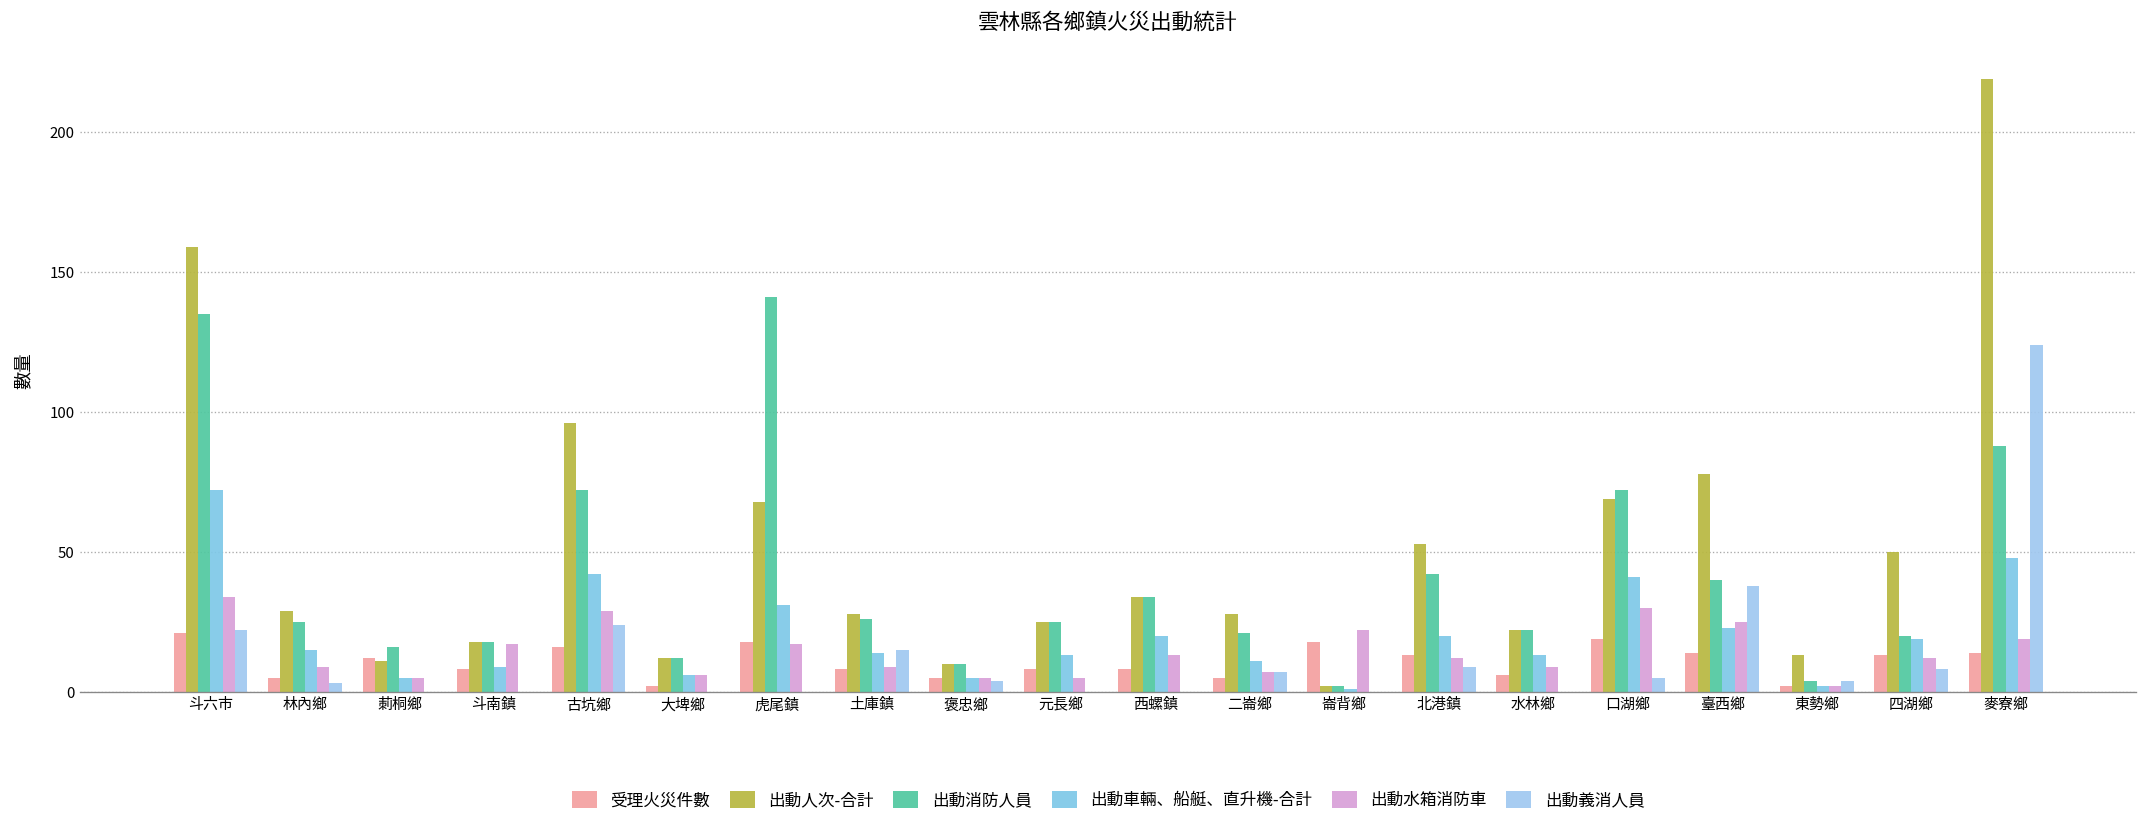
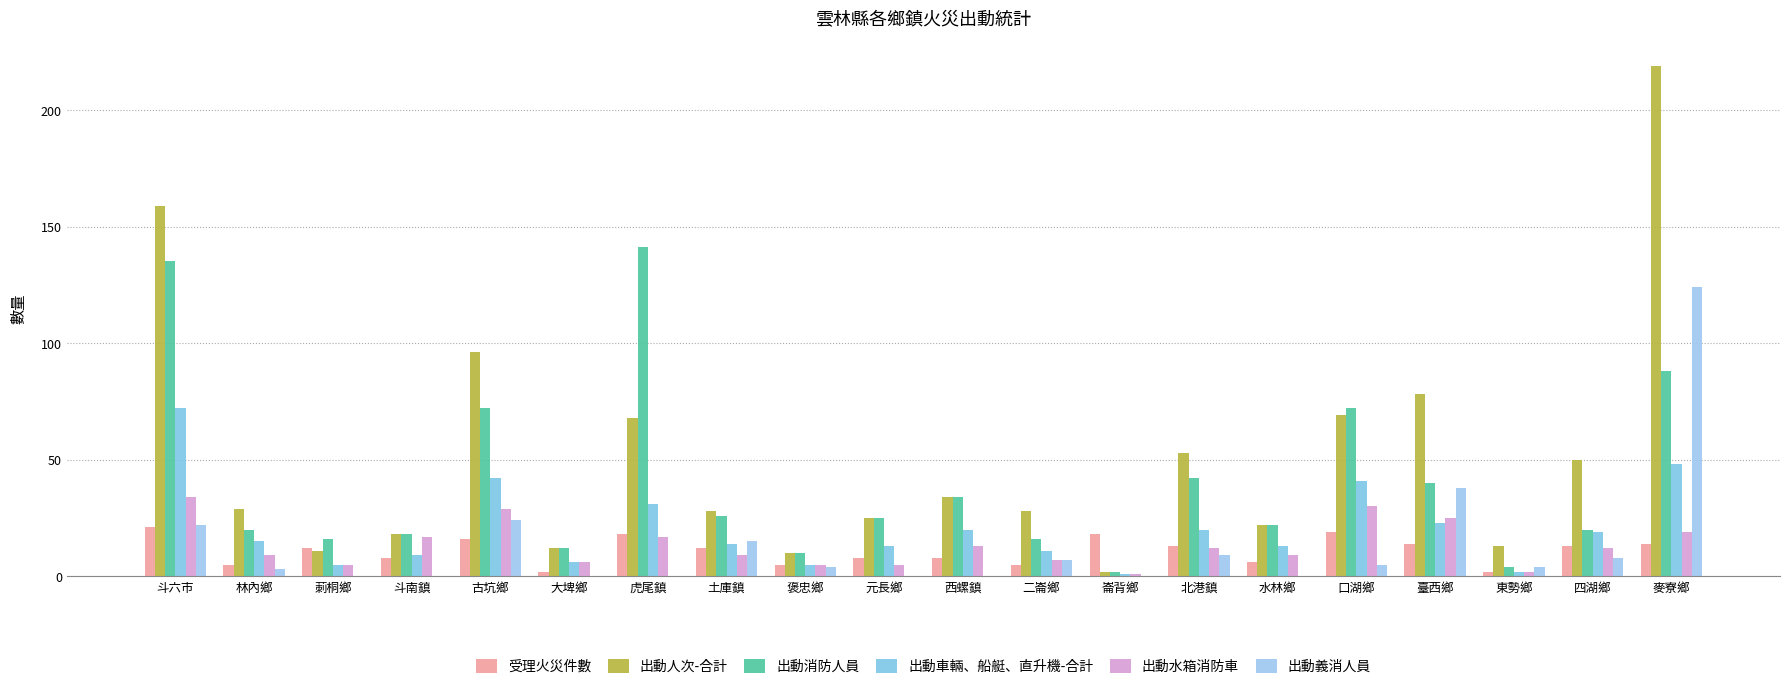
出動消防人員, 林內鄉: 25 -> 20
受理火災件數, 土庫鎮: 8 -> 12
出動消防人員, 二崙鄉: 21 -> 16
出動水箱消防車, 崙背鄉: 22 -> 1
